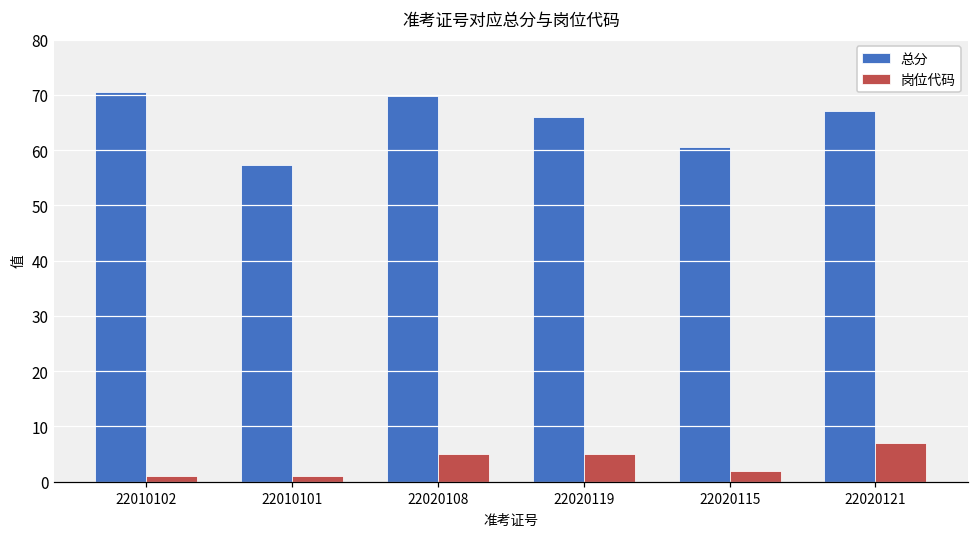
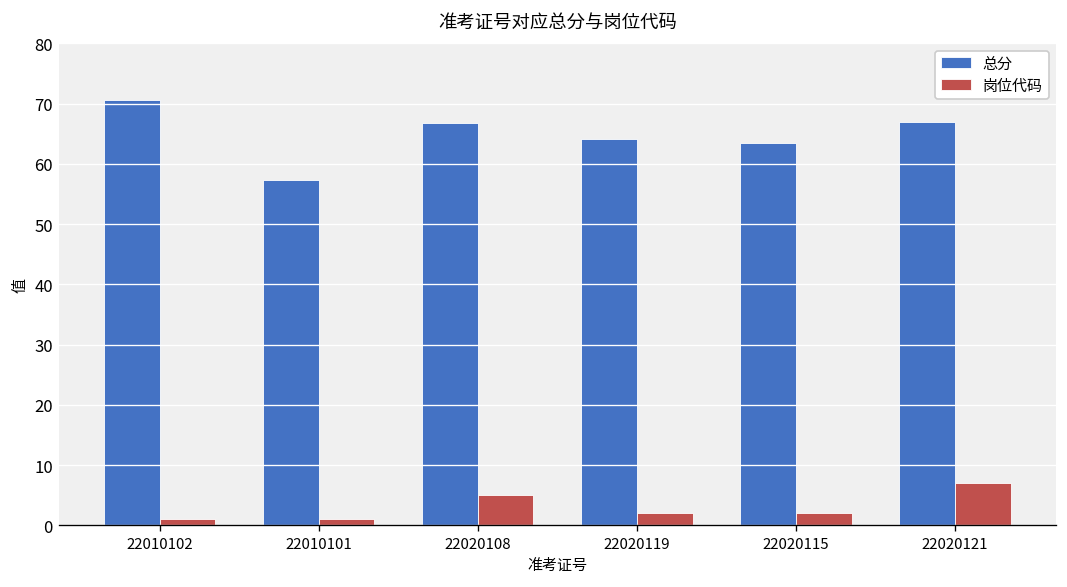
总分, 22020108: 70 -> 67
总分, 22020119: 66 -> 64
岗位代码, 22020119: 5 -> 2
总分, 22020115: 61 -> 63
